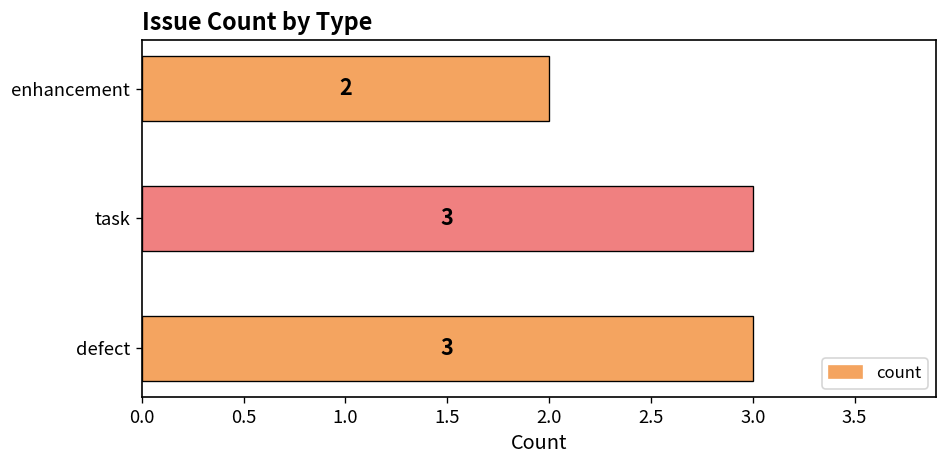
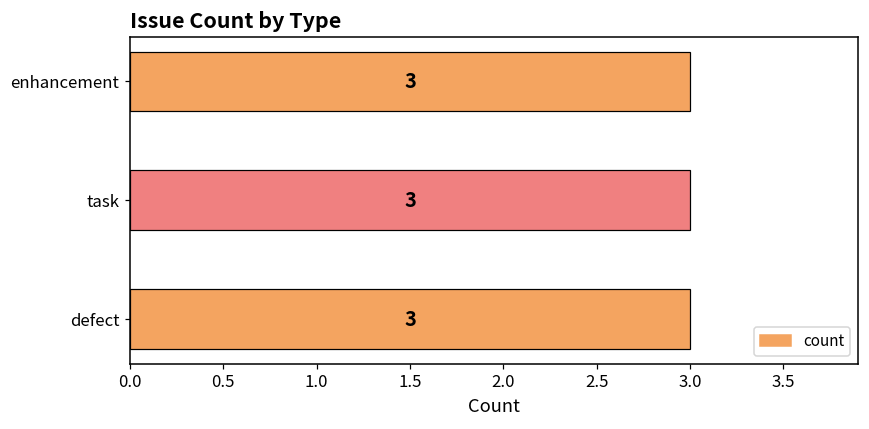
enhancement: 2 -> 3
